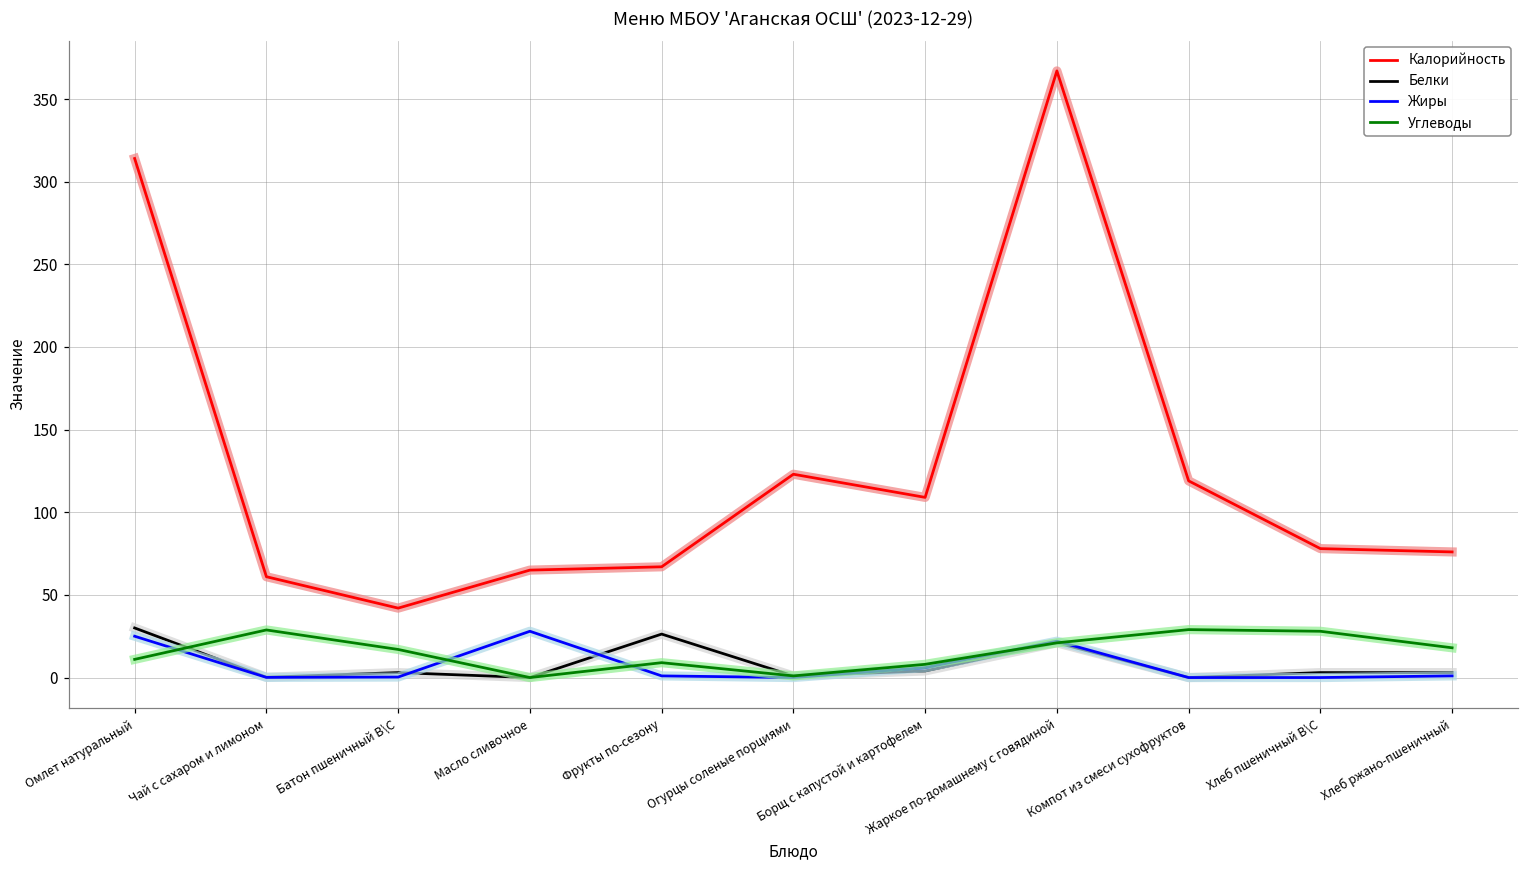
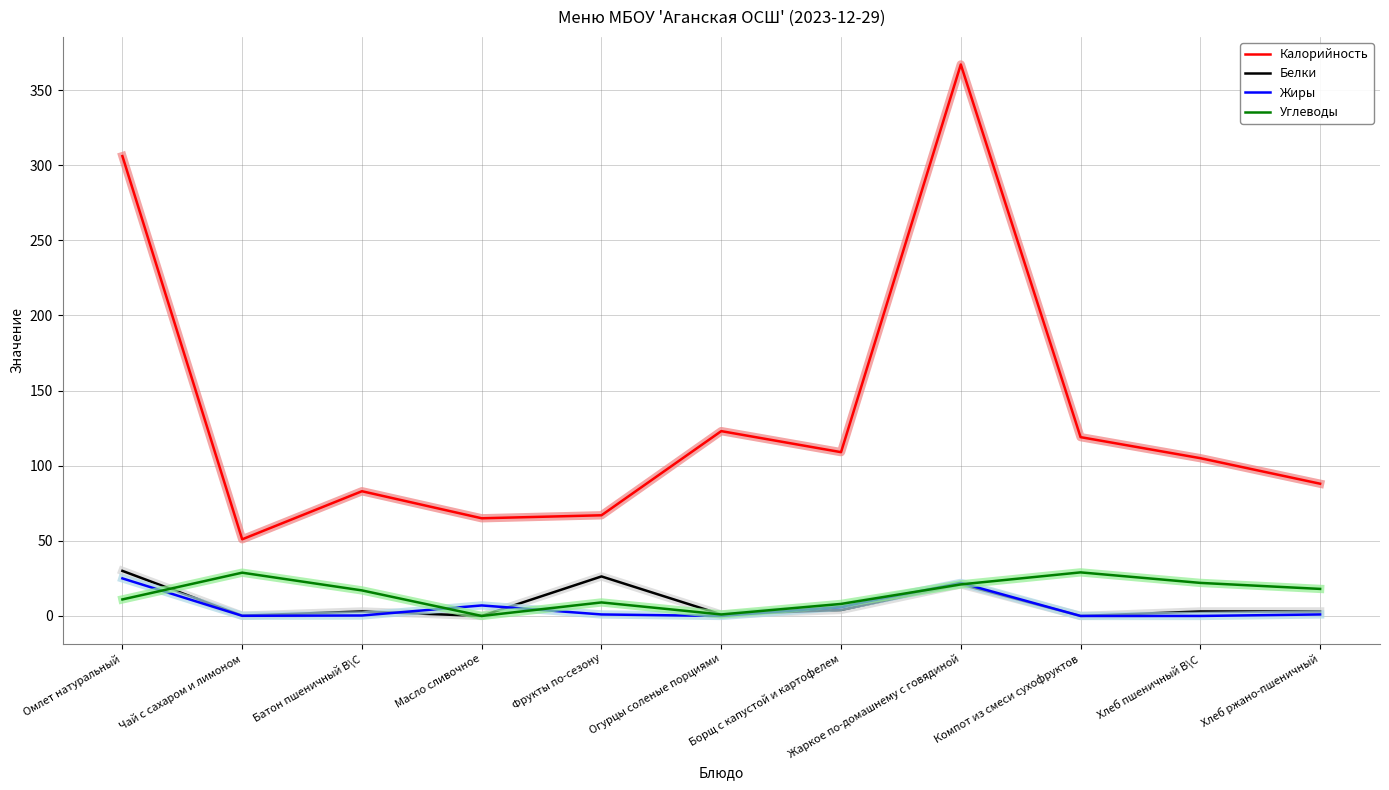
Калорийность, Омлет натуральный: 314 -> 306
Калорийность, Чай с сахаром и лимоном: 61 -> 51
Калорийность, Батон пшеничный В\С: 42 -> 83
Жиры, Масло сливочное: 28 -> 7
Калорийность, Хлеб пшеничный В\С: 78 -> 105
Углеводы, Хлеб пшеничный В\С: 28 -> 22
Калорийность, Хлеб ржано-пшеничный: 76 -> 88
